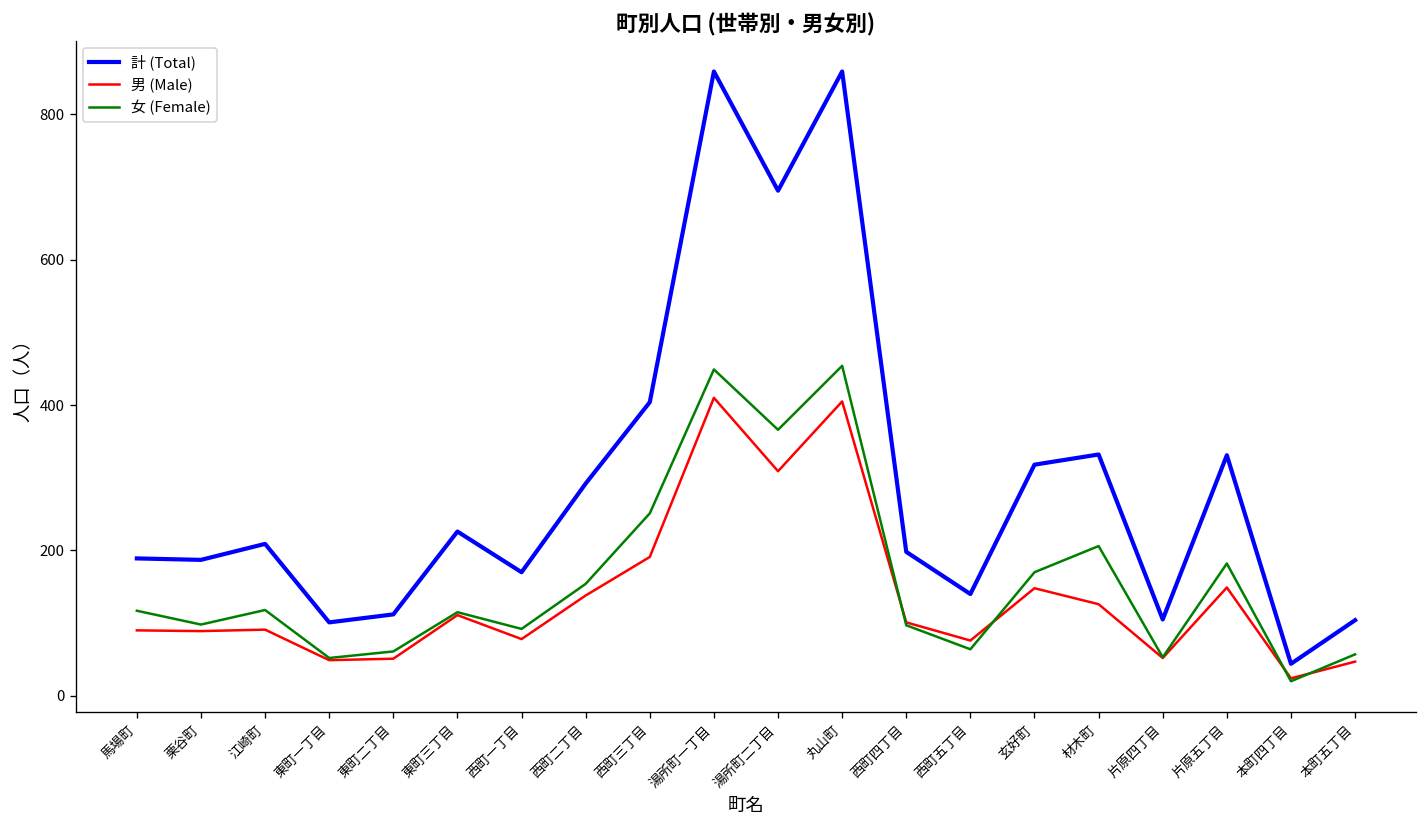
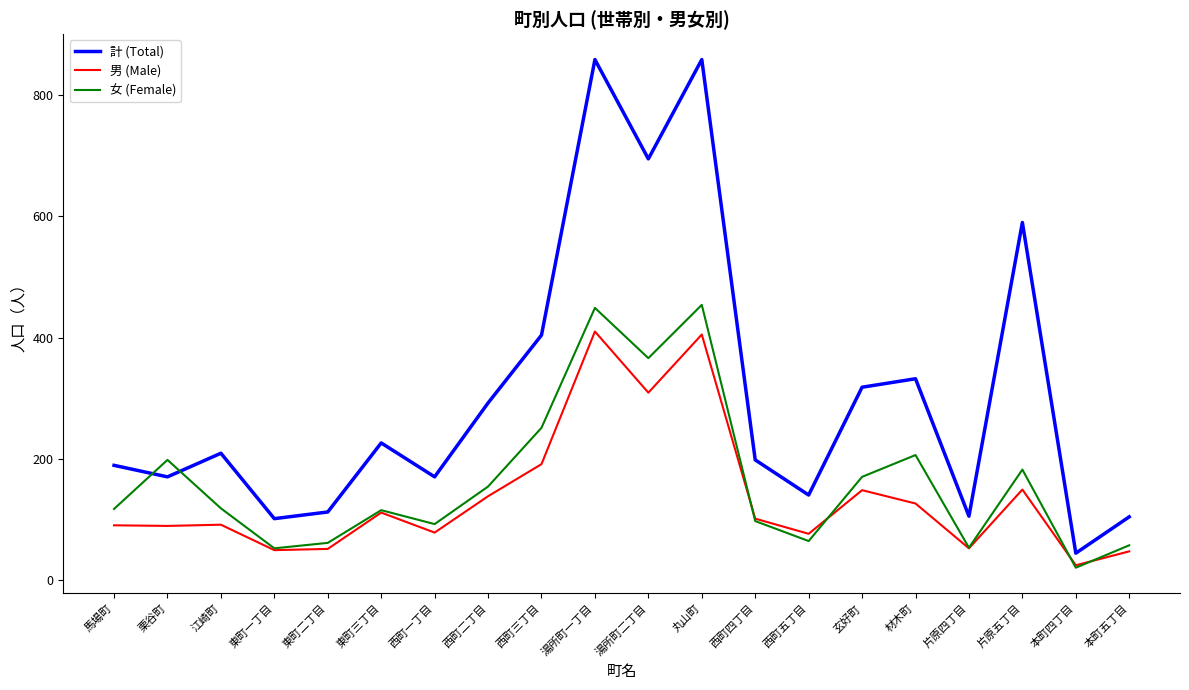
計 (Total), 栗谷町: 190 -> 170
女 (Female), 栗谷町: 100 -> 200
計 (Total), 片原五丁目: 330 -> 590
